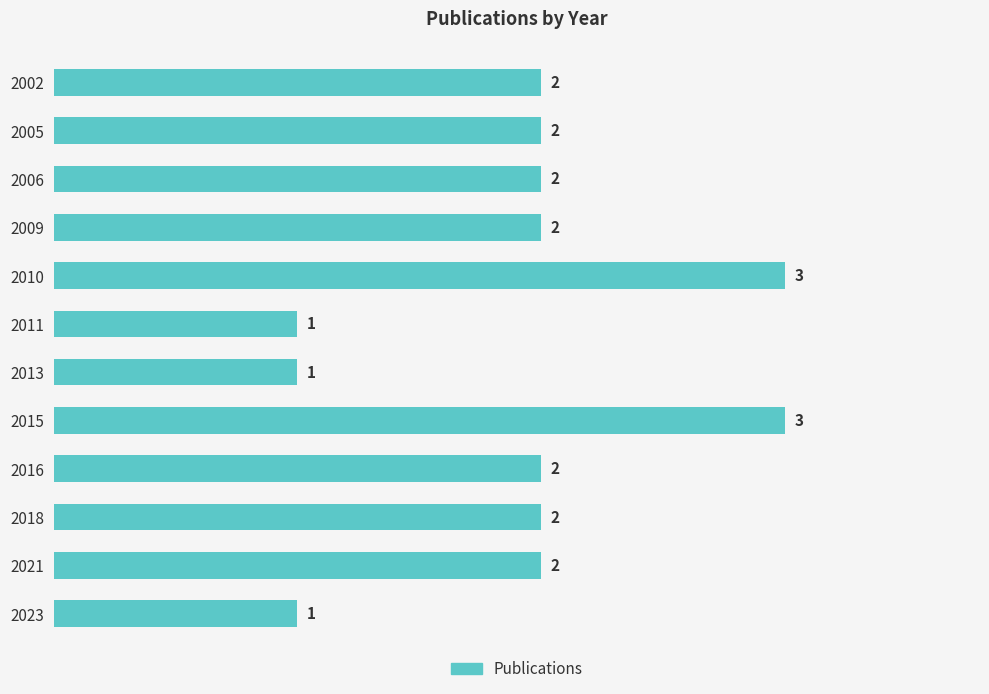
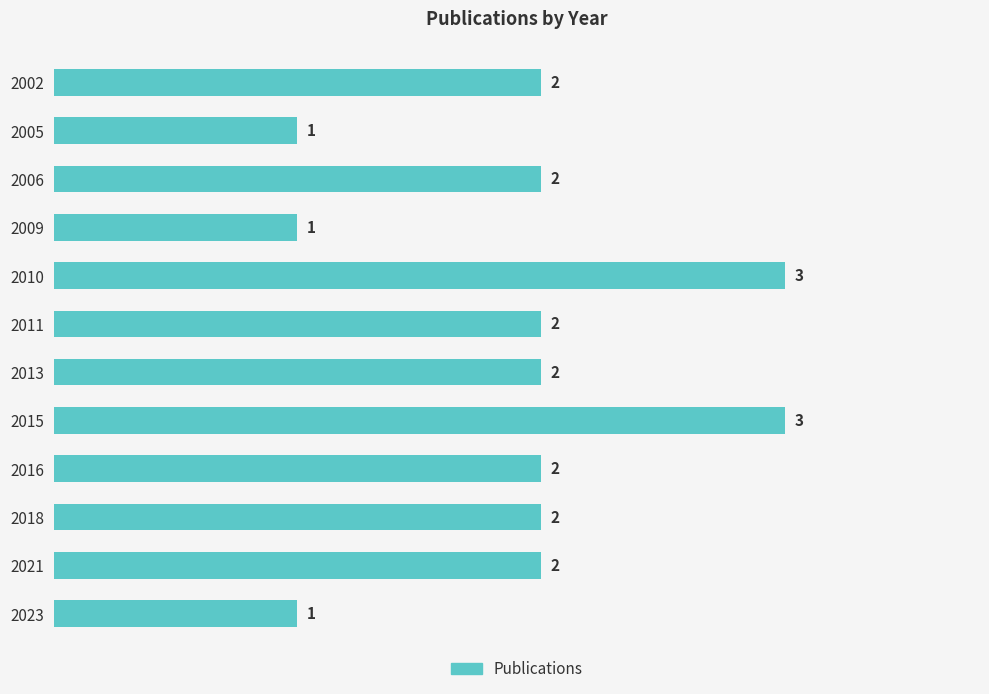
2005: 2 -> 1
2009: 2 -> 1
2011: 1 -> 2
2013: 1 -> 2
